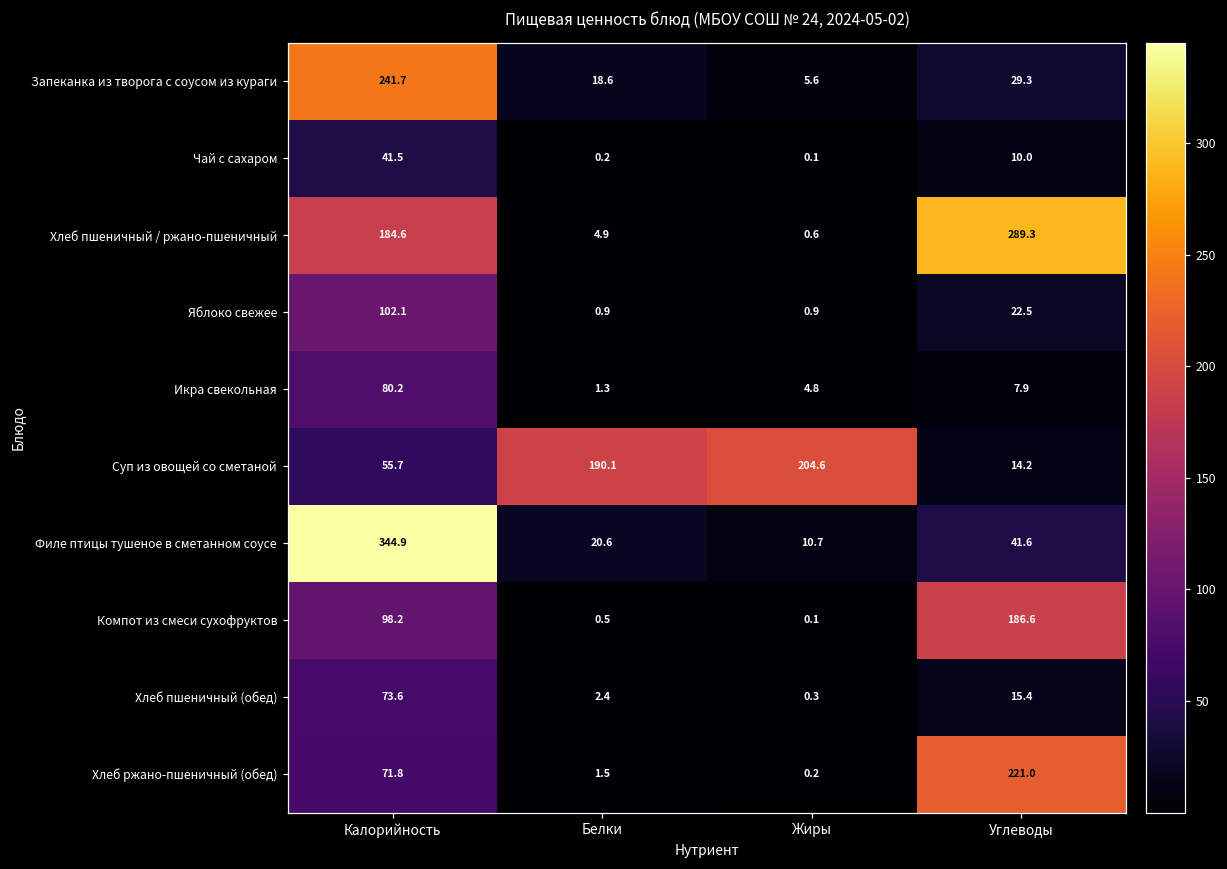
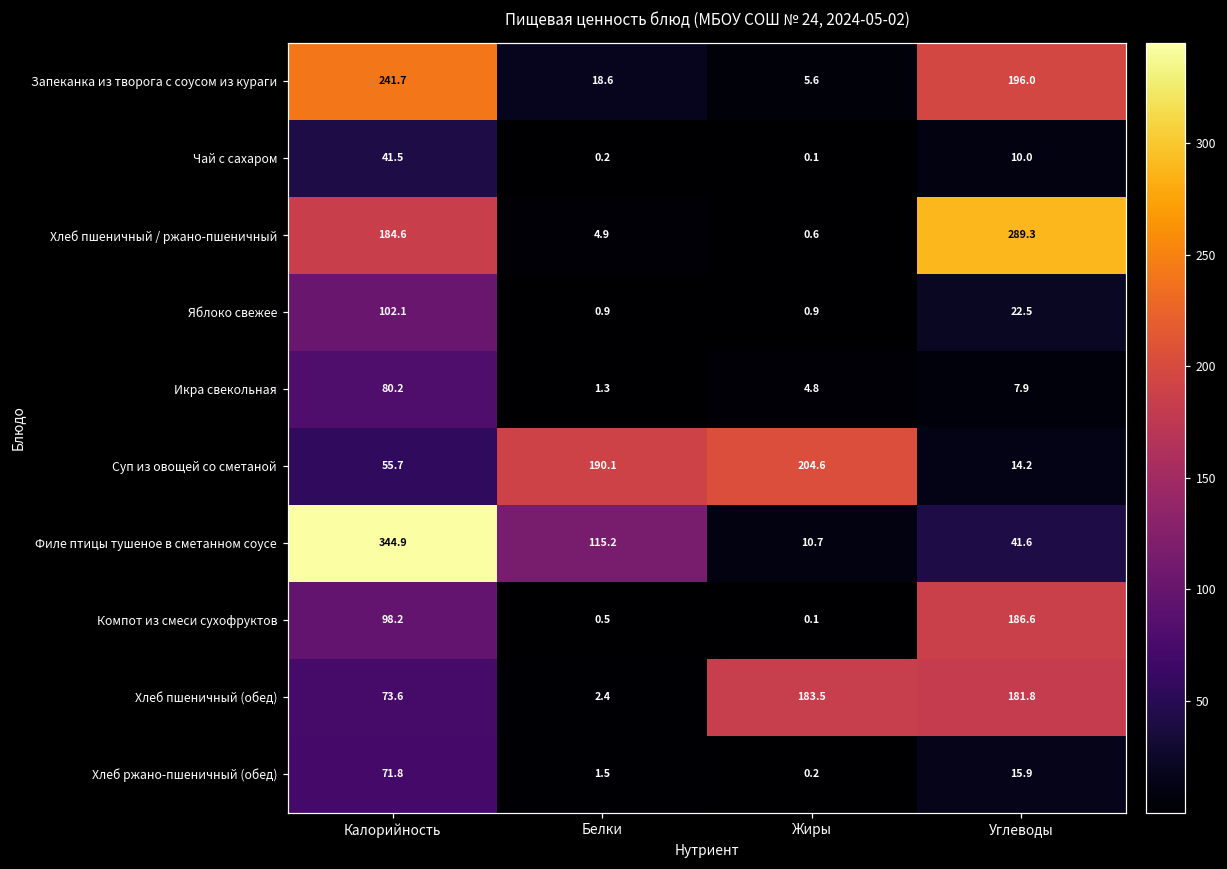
Запеканка из творога с соусом из кураги, Углеводы: 29.3 -> 196.0
Филе птицы тушеное в сметанном соусе, Белки: 20.6 -> 115.2
Хлеб пшеничный (обед), Жиры: 0.3 -> 183.5
Хлеб пшеничный (обед), Углеводы: 15.4 -> 181.8
Хлеб ржано-пшеничный (обед), Углеводы: 221.0 -> 15.9
